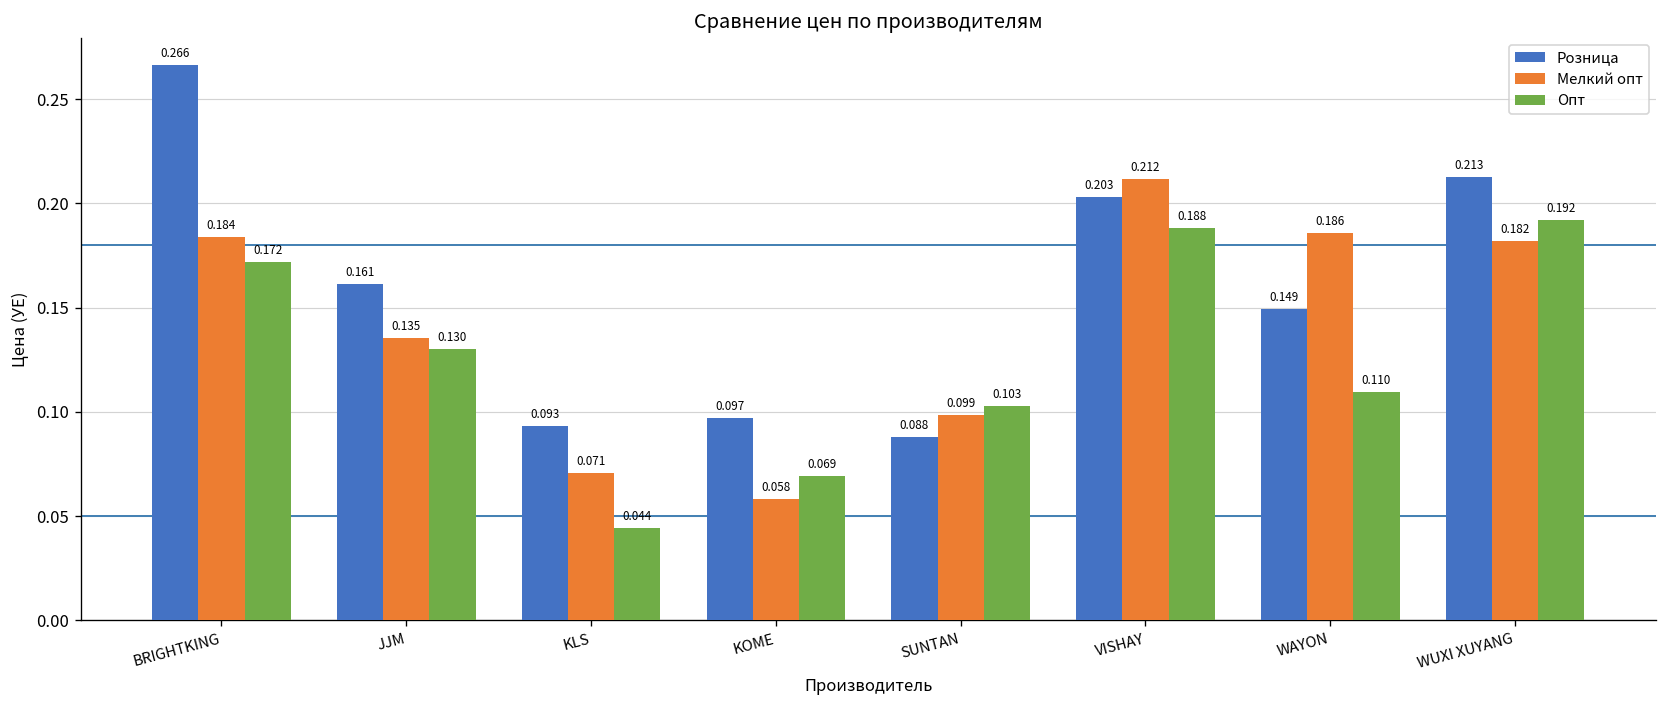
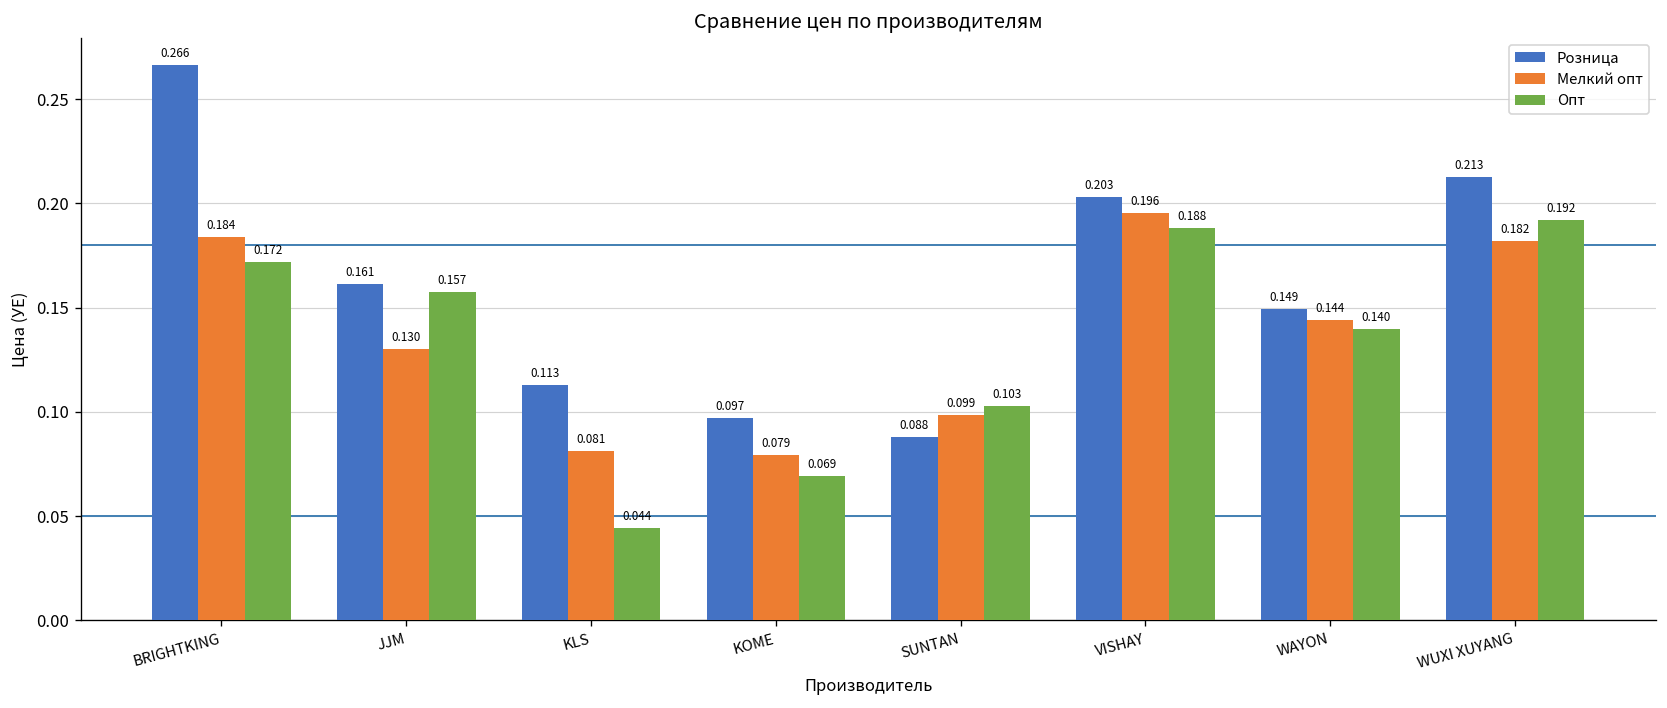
Мелкий опт, JJM: 0.135 -> 0.130
Опт, JJM: 0.130 -> 0.157
Розница, KLS: 0.093 -> 0.113
Мелкий опт, KLS: 0.071 -> 0.081
Мелкий опт, KOME: 0.058 -> 0.079
Мелкий опт, VISHAY: 0.212 -> 0.196
Мелкий опт, WAYON: 0.186 -> 0.144
Опт, WAYON: 0.110 -> 0.140
